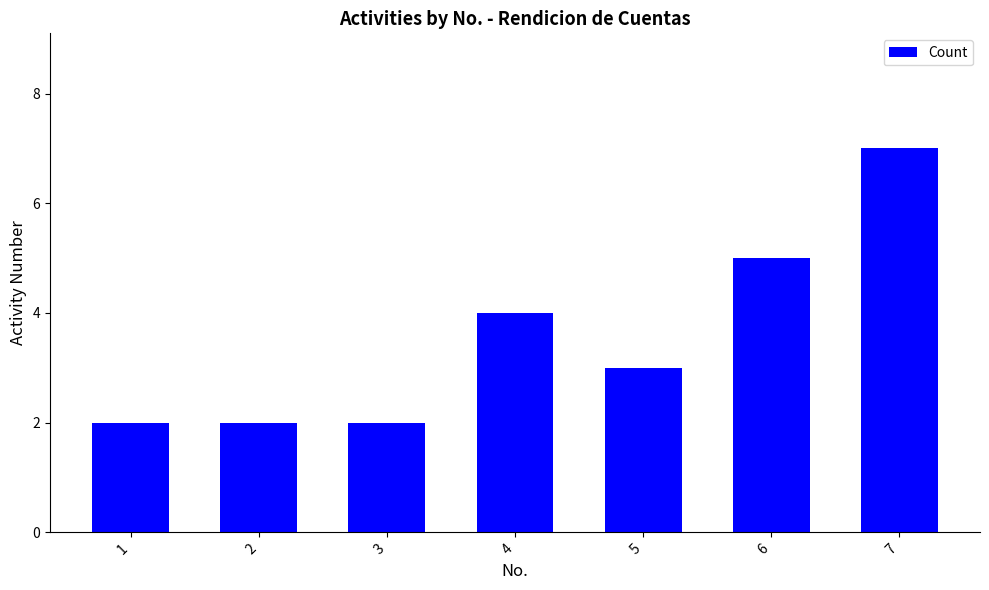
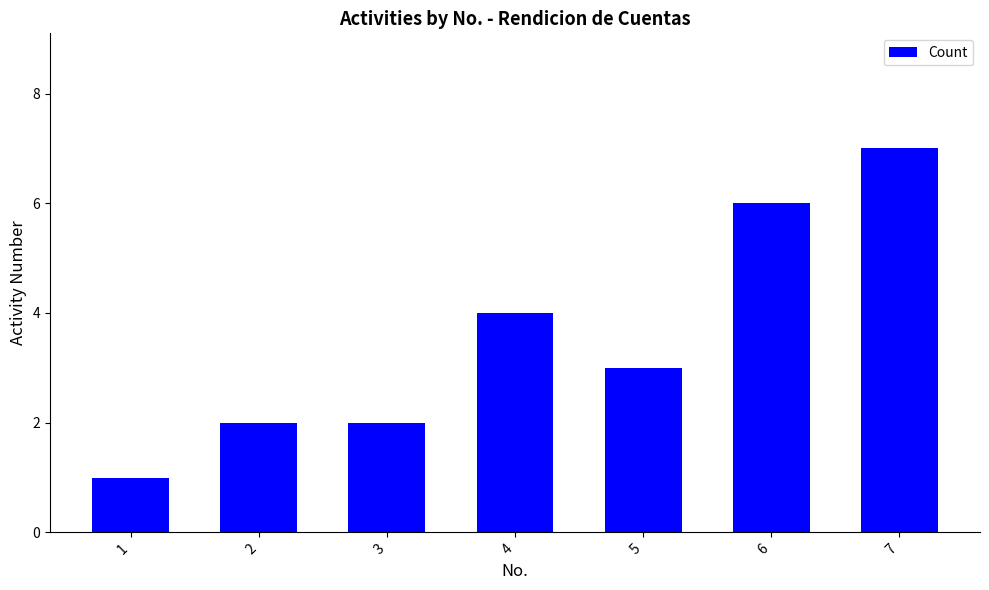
1: 2 -> 1
6: 5 -> 6
